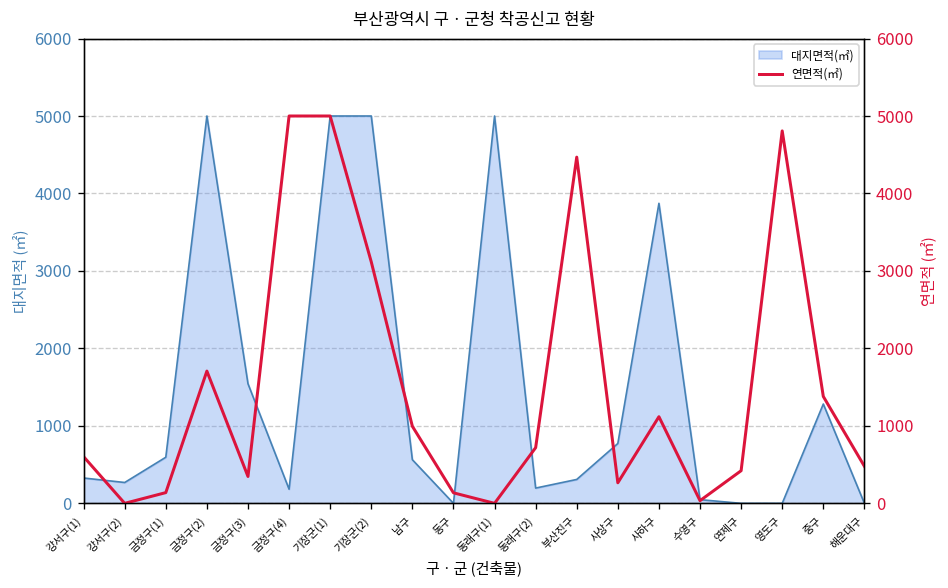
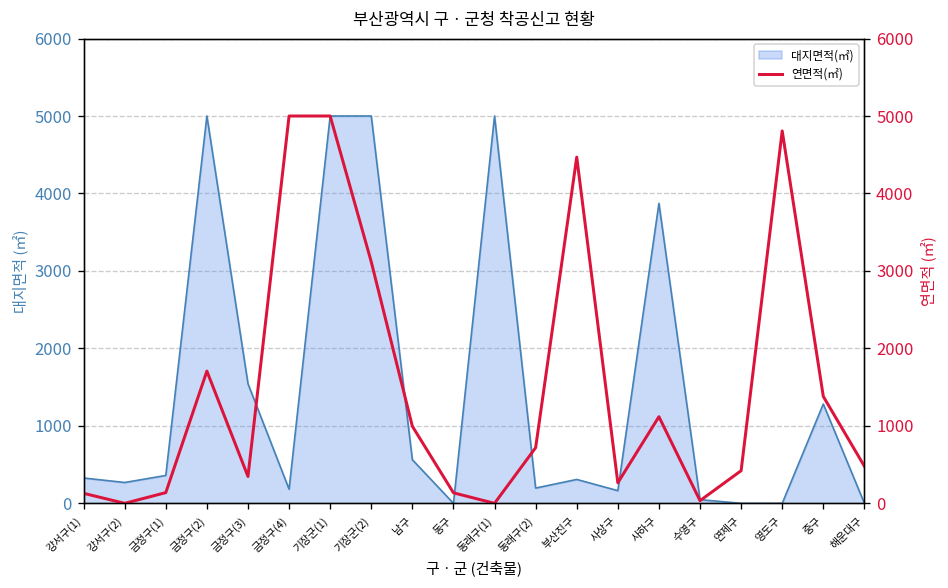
대지면적(㎡), 금정구(1): 600 -> 400
대지면적(㎡), 사상구: 800 -> 200
연면적(㎡), 강서구(1): 600 -> 100
